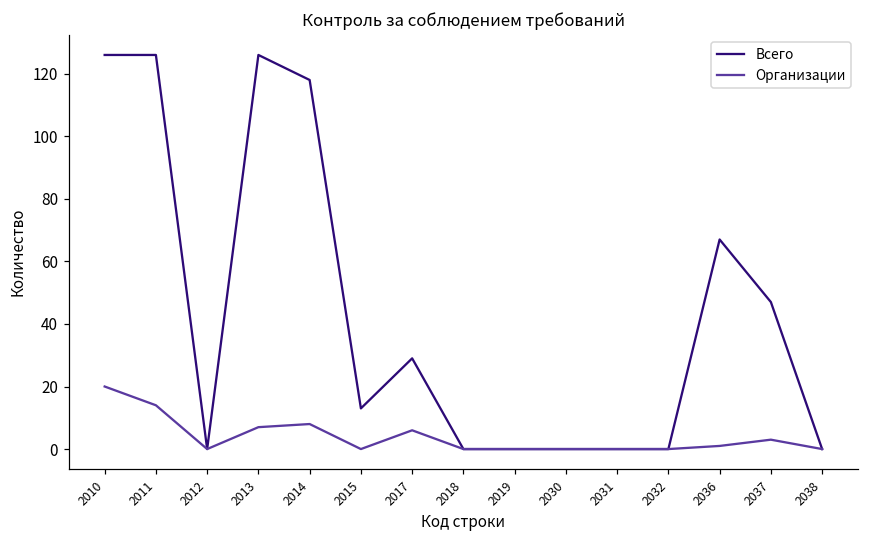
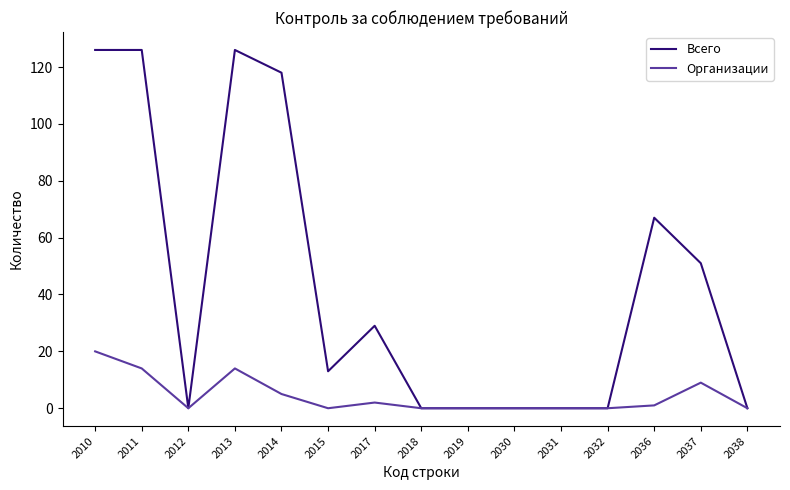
Организации, 2013: 7 -> 14
Организации, 2014: 8 -> 5
Организации, 2017: 6 -> 2
Всего, 2037: 47 -> 51
Организации, 2037: 3 -> 9
